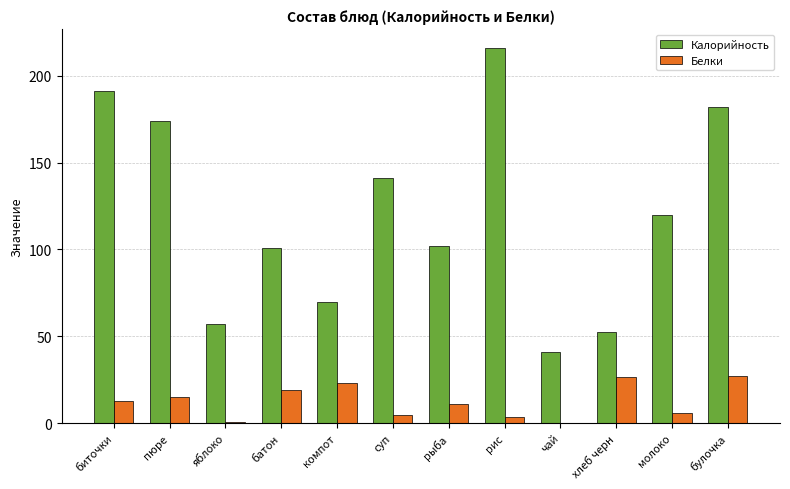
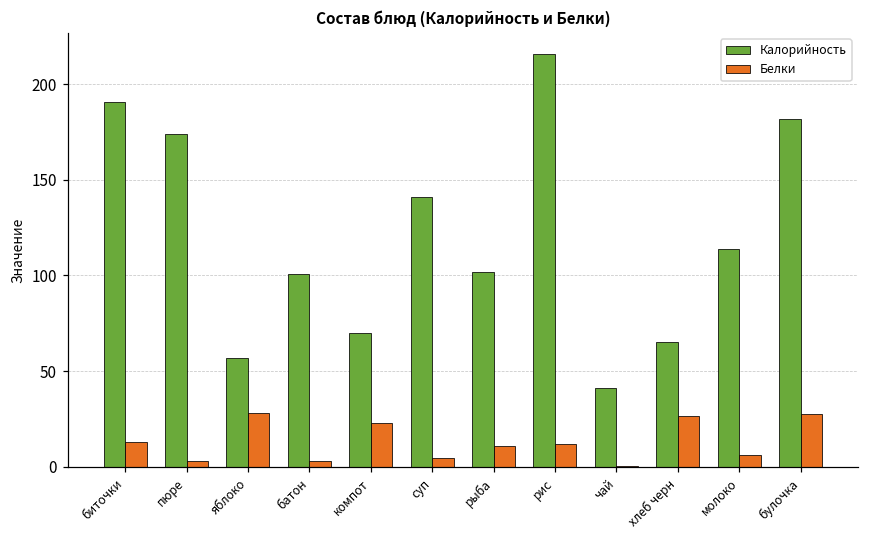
Белки, пюре: 15 -> 3
Белки, яблоко: 1 -> 28
Белки, батон: 19 -> 3
Белки, рис: 4 -> 12
Калорийность, хлеб черн: 53 -> 65
Калорийность, молоко: 120 -> 114
